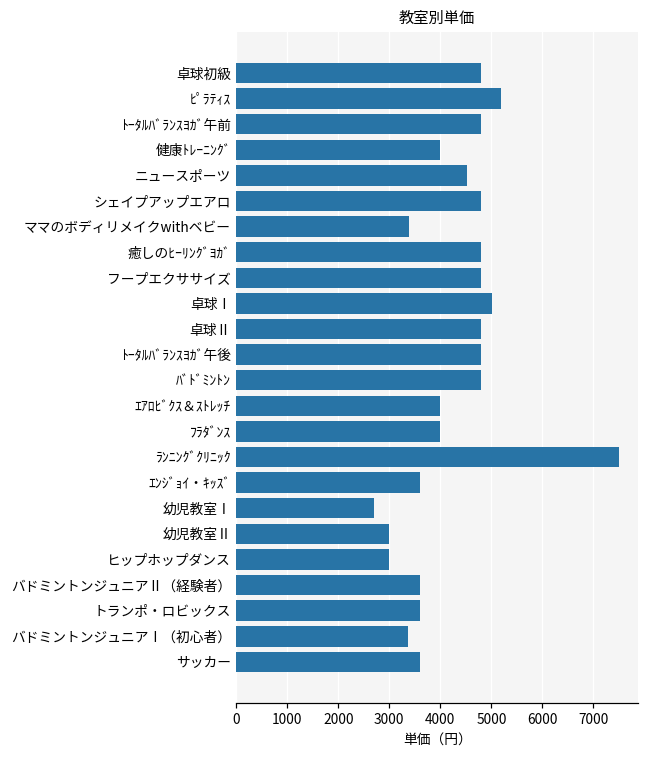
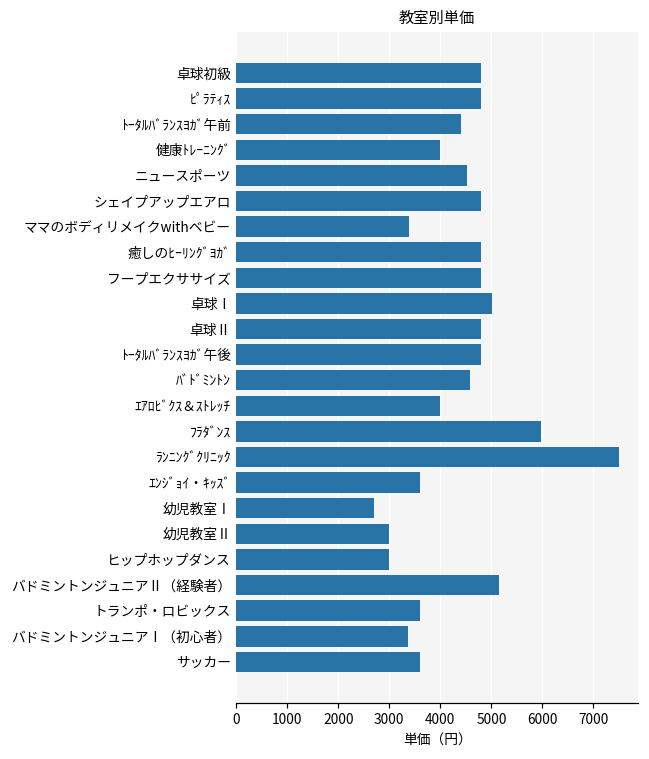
ﾋﾟﾗﾃｨｽ: 5200 -> 4800
ﾄｰﾀﾙﾊﾞﾗﾝｽﾖｶﾞ午前: 4800 -> 4400
ﾊﾞﾄﾞﾐﾝﾄﾝ: 4800 -> 4600
ﾌﾗﾀﾞﾝｽ: 4000 -> 6000
バドミントンジュニアⅡ（経験者）: 3600 -> 5100
